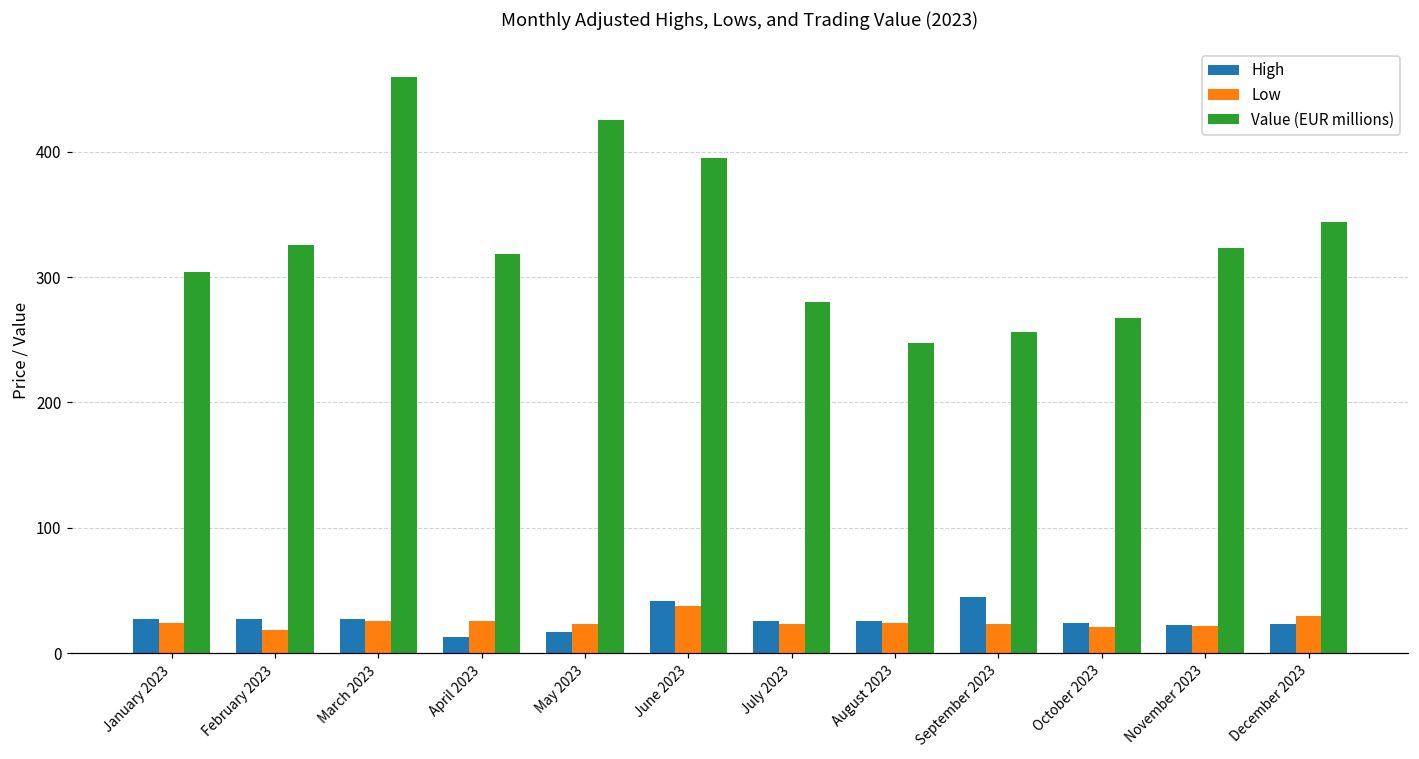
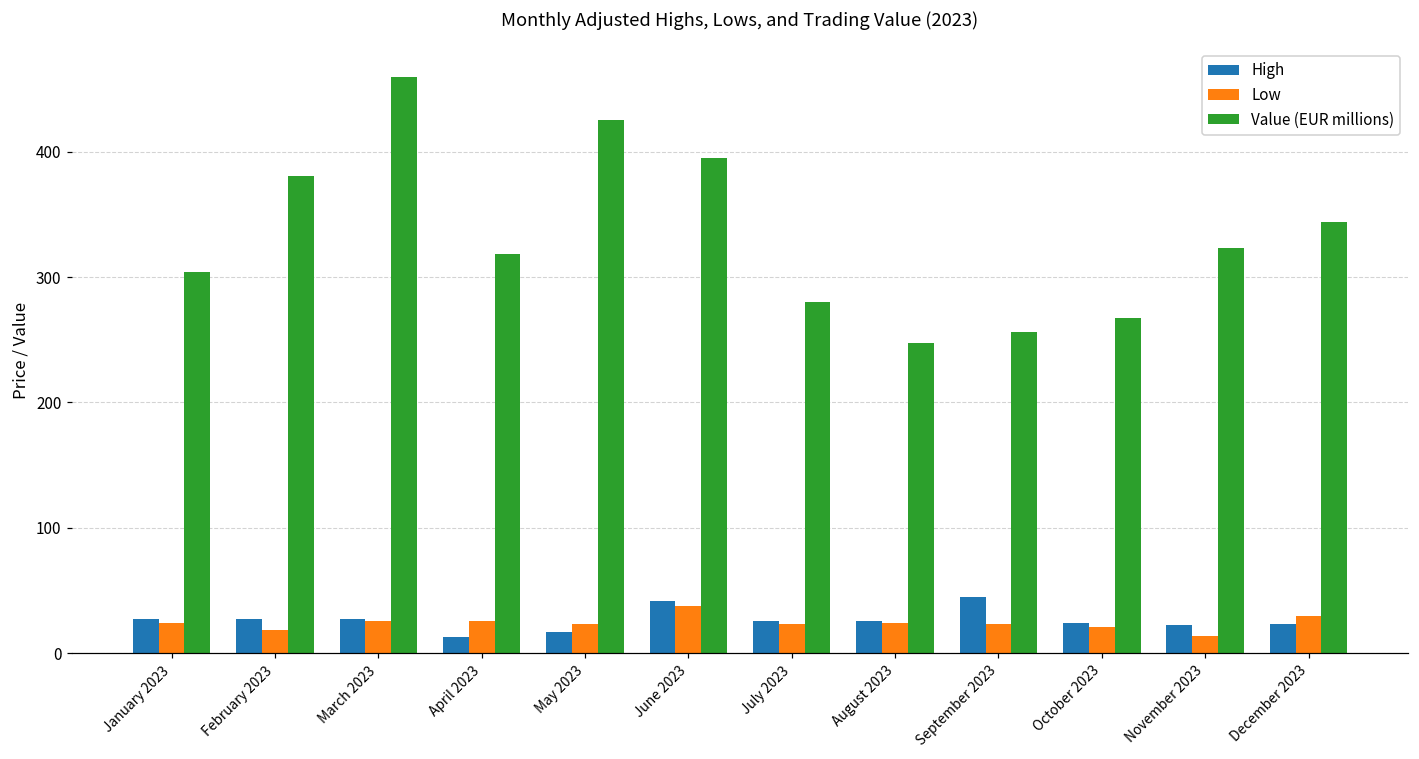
Value (EUR millions), February 2023: 325 -> 381
Low, November 2023: 21 -> 13
